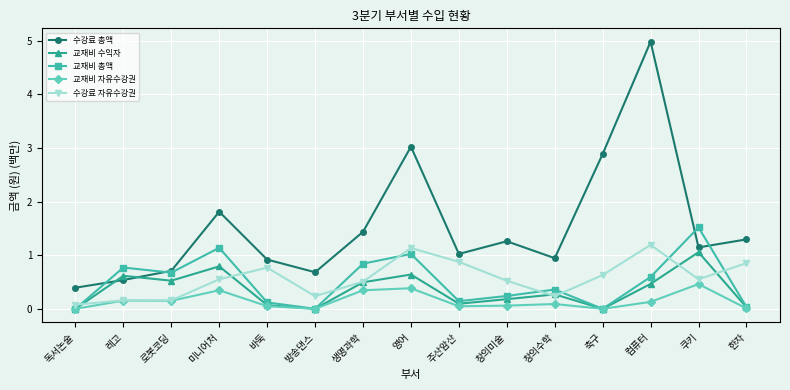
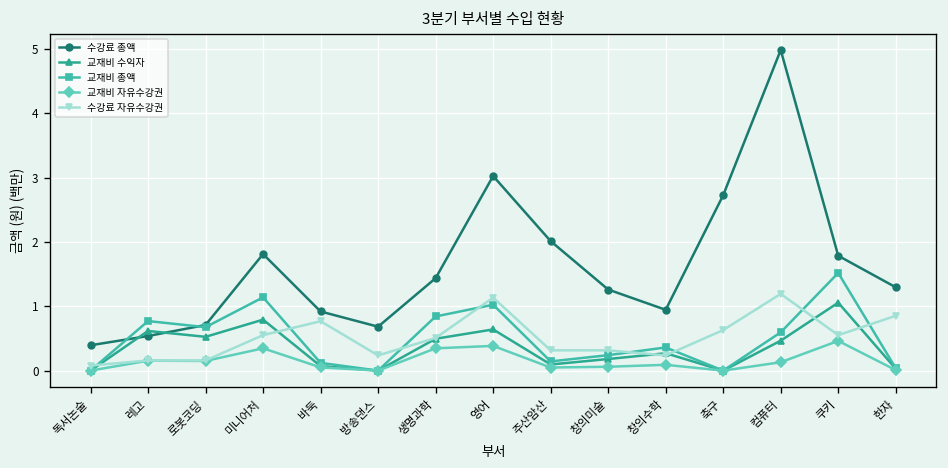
수강료 총액, 주산암산: 1.0 -> 2.0
수강료 자유수강권, 주산암산: 0.9 -> 0.3
수강료 자유수강권, 창의미술: 0.5 -> 0.3
수강료 총액, 축구: 2.9 -> 2.7
수강료 총액, 쿠키: 1.1 -> 1.8
